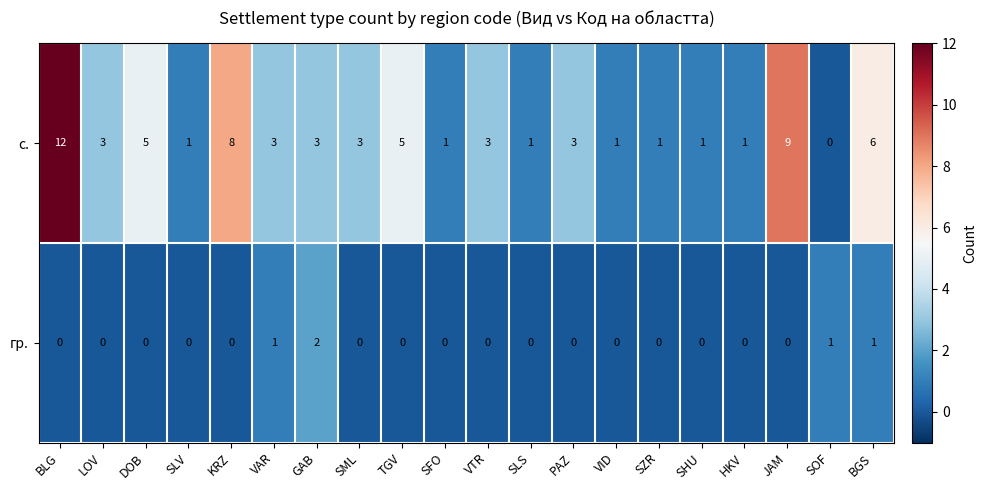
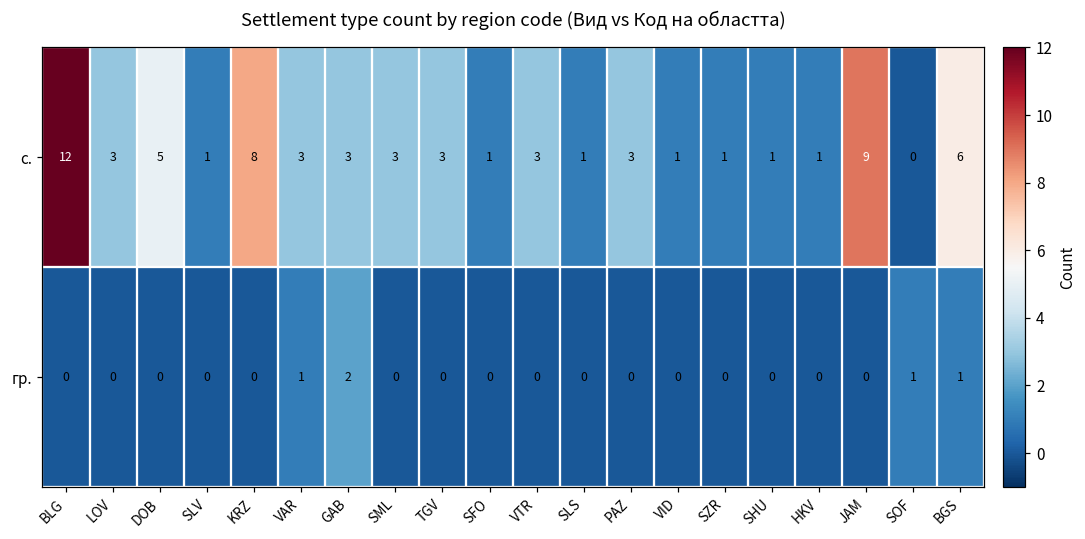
с., TGV: 5 -> 3
